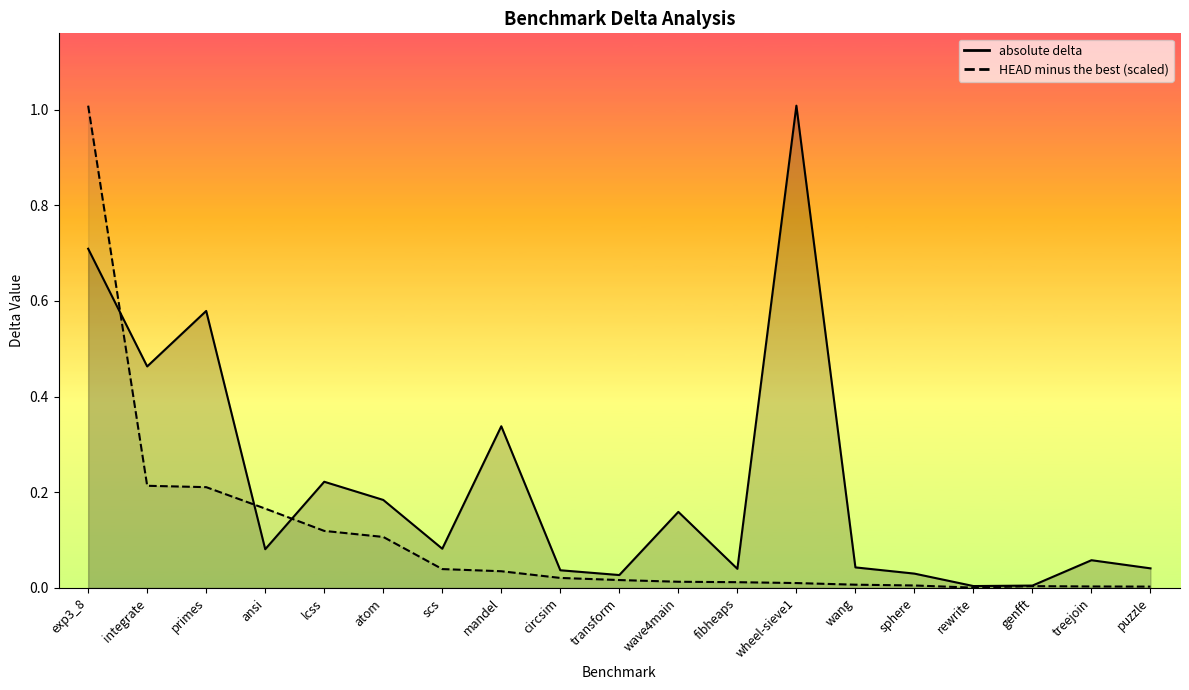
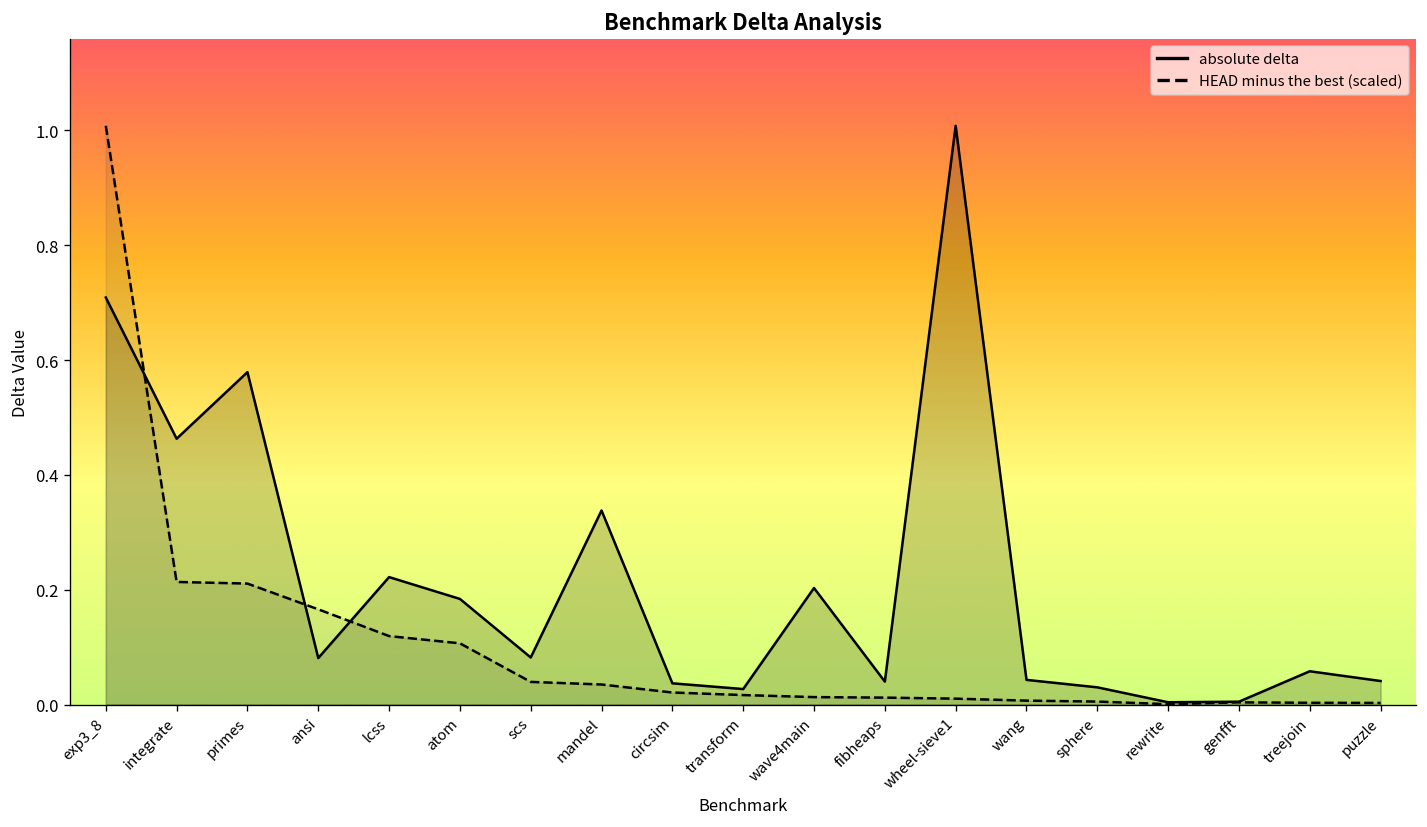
absolute delta, wave4main: 0.16 -> 0.20
